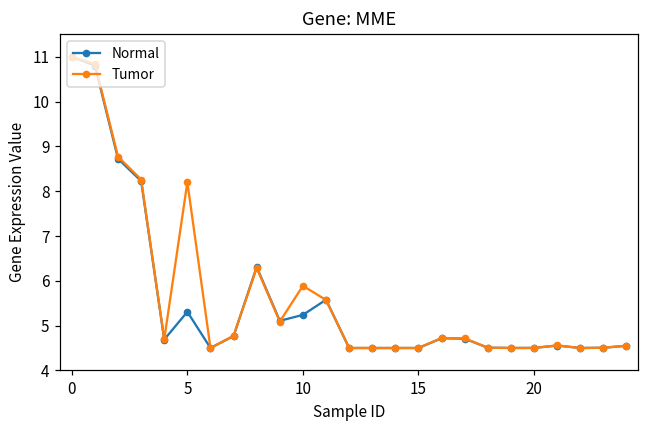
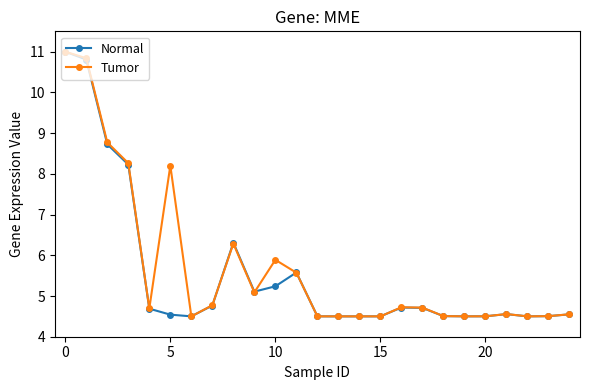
Normal, 5: 5.3 -> 4.5
